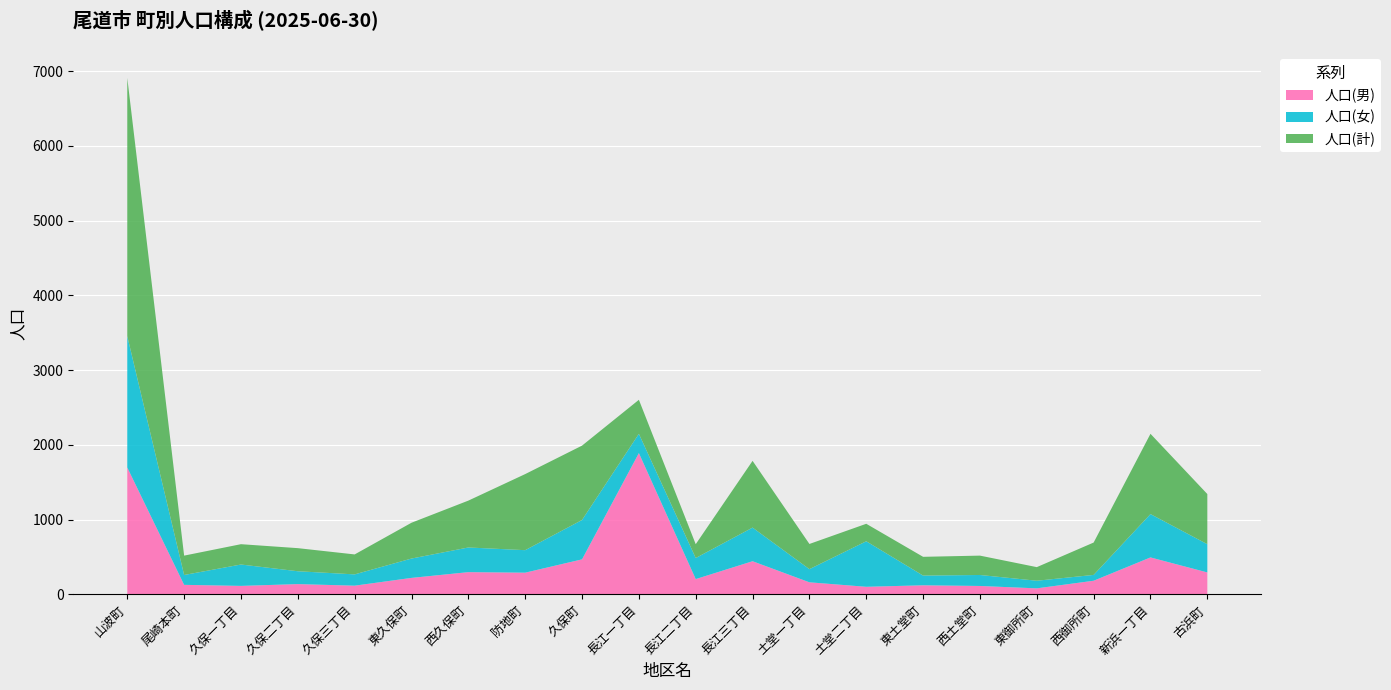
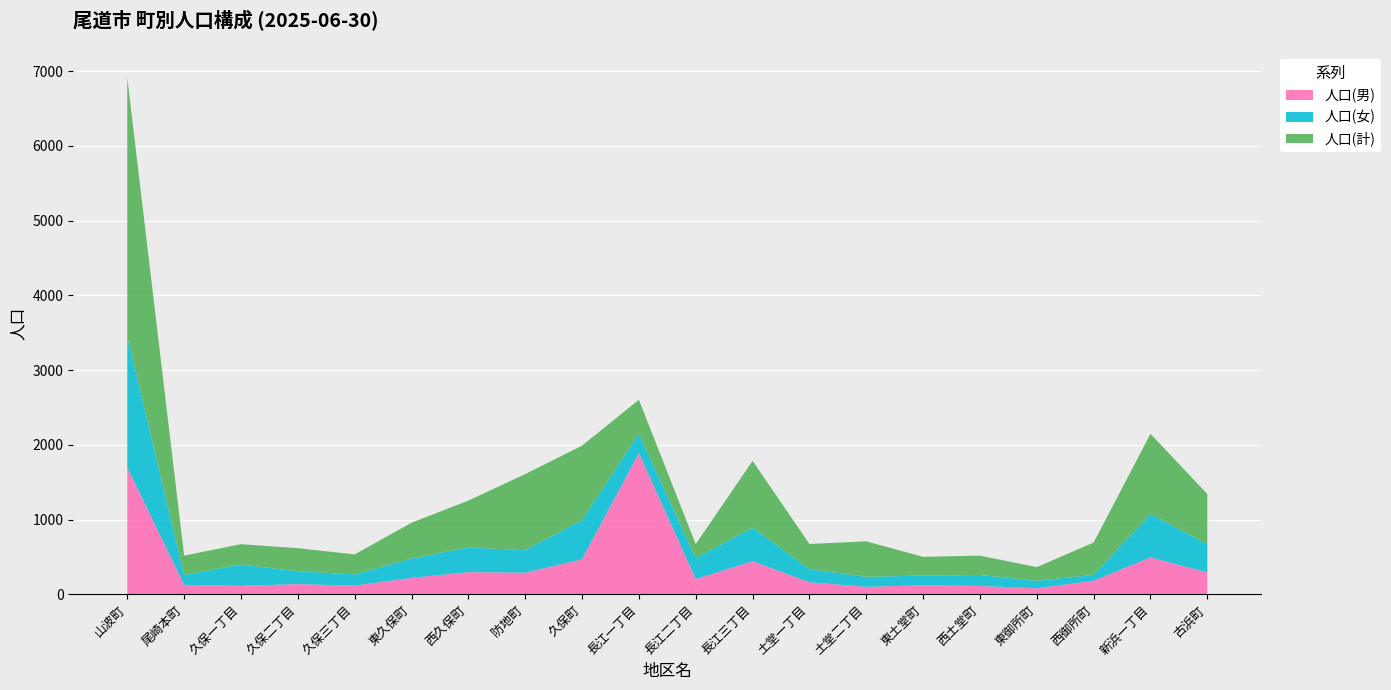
人口(女), 土堂二丁目: 600 -> 100
人口(計), 土堂二丁目: 200 -> 500
